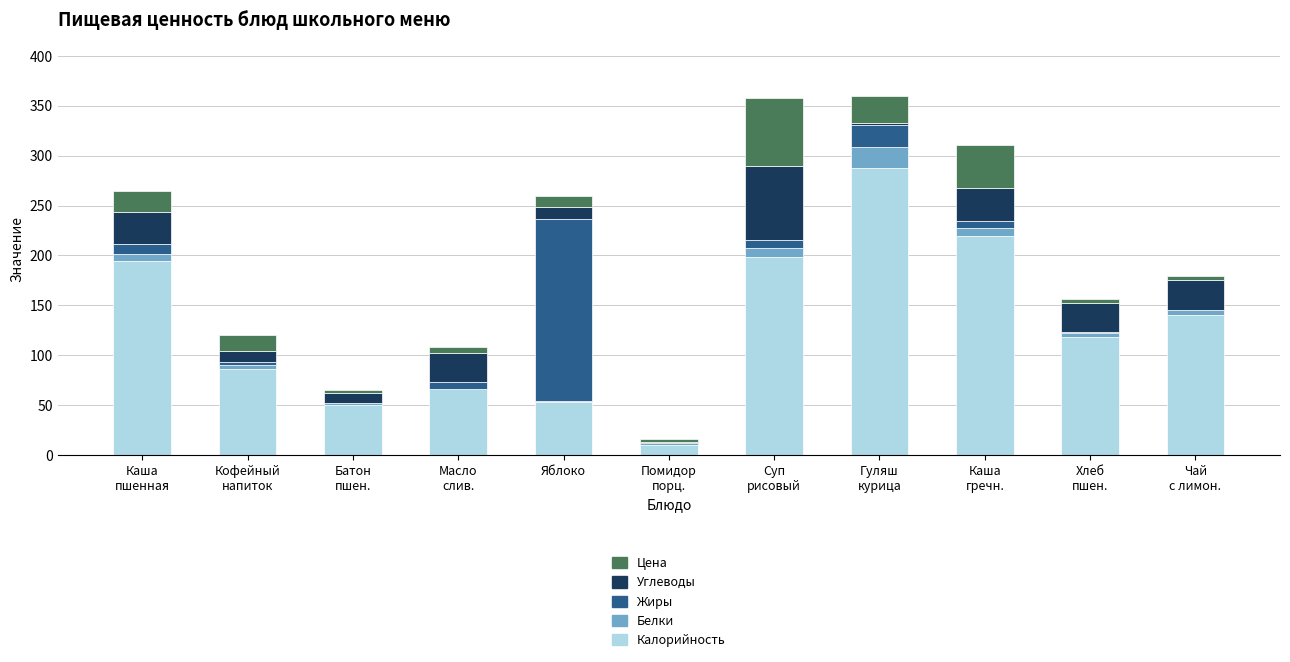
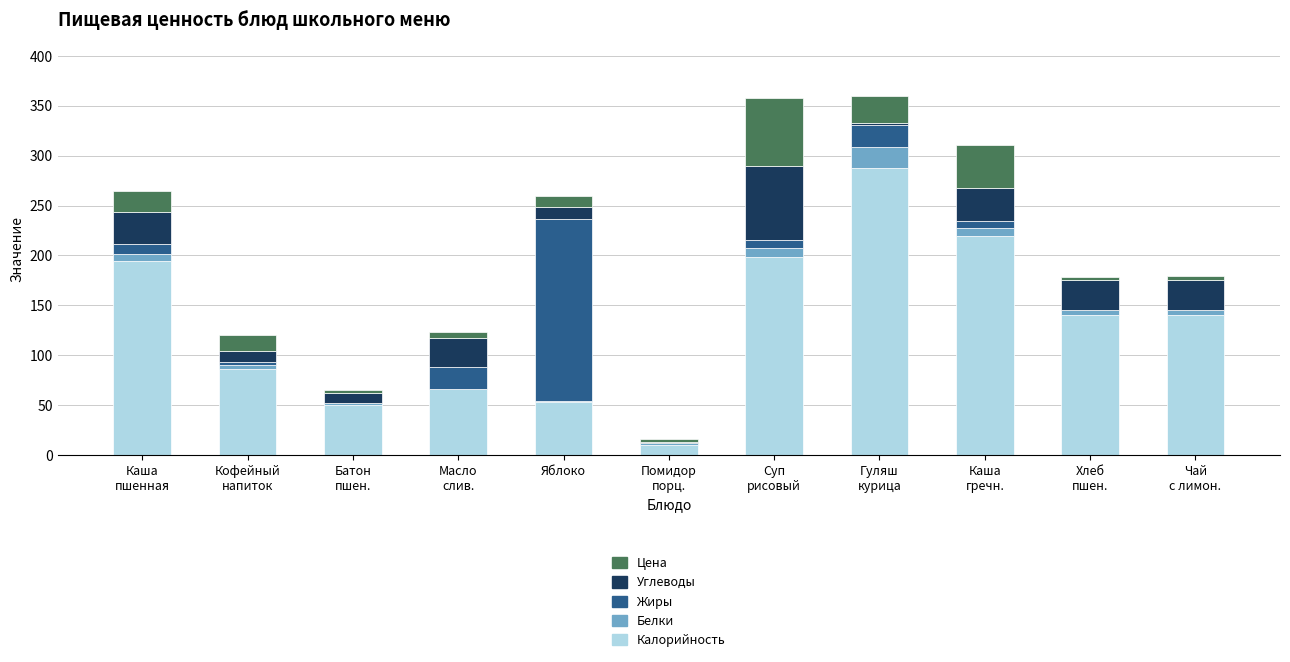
Жиры, Масло слив.: 10 -> 20
Калорийность, Хлеб пшен.: 120 -> 140
